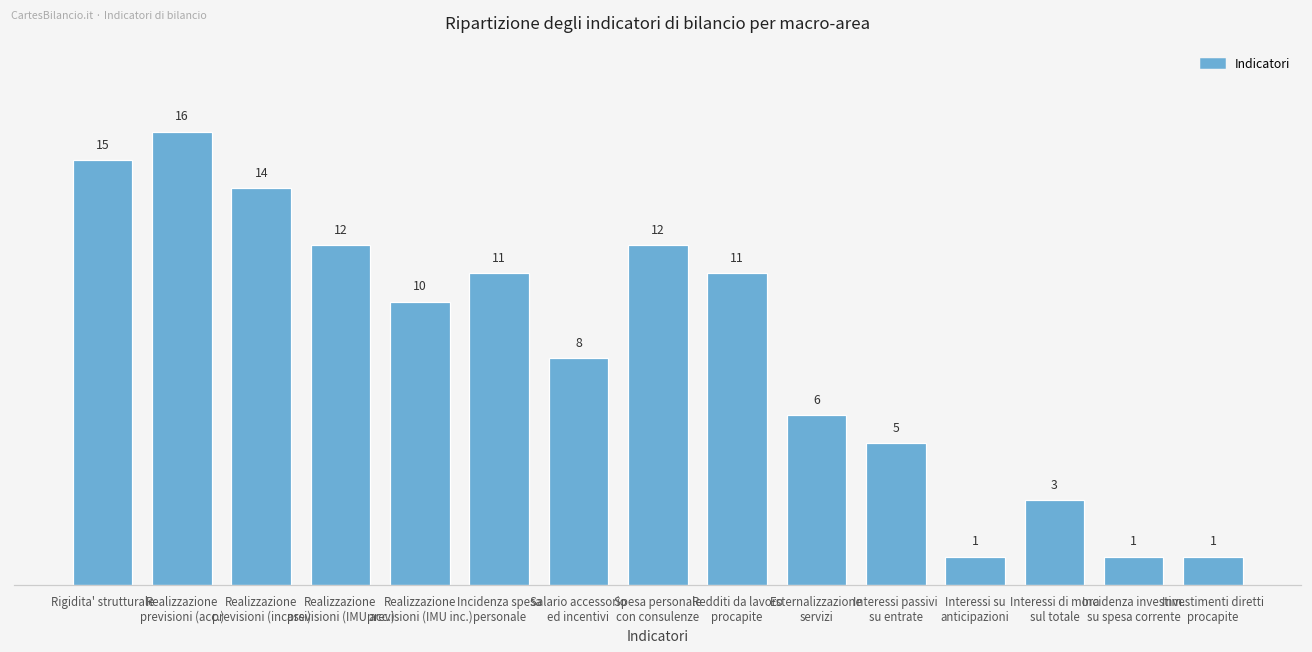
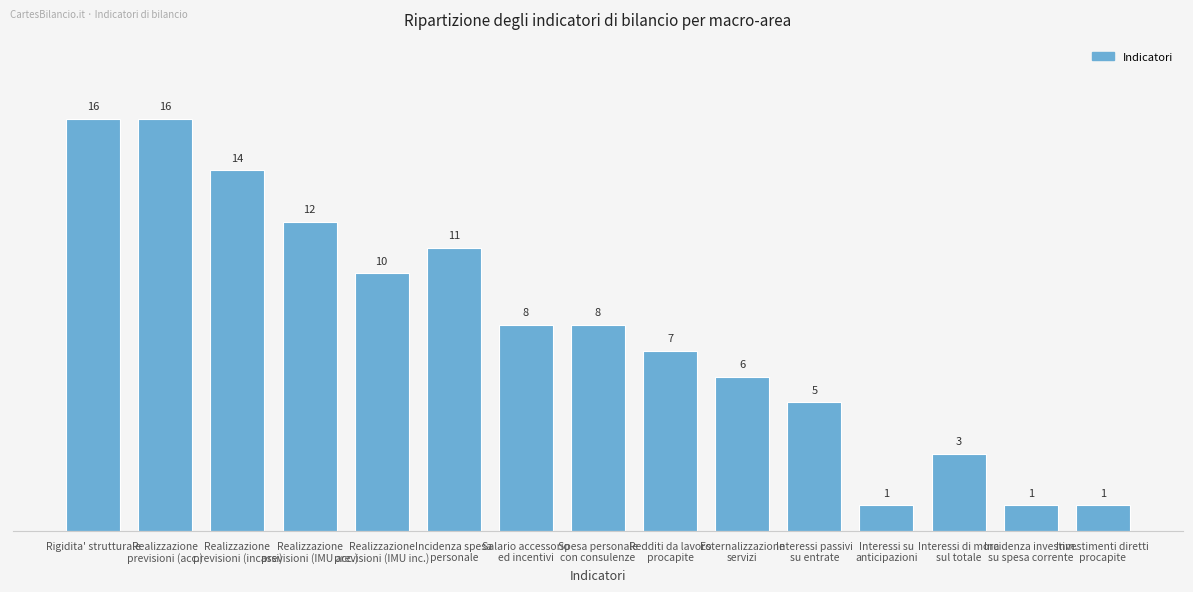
Rigidita' strutturale: 15 -> 16
Spesa personale con consulenze: 12 -> 8
Redditi da lavoro procapite: 11 -> 7
